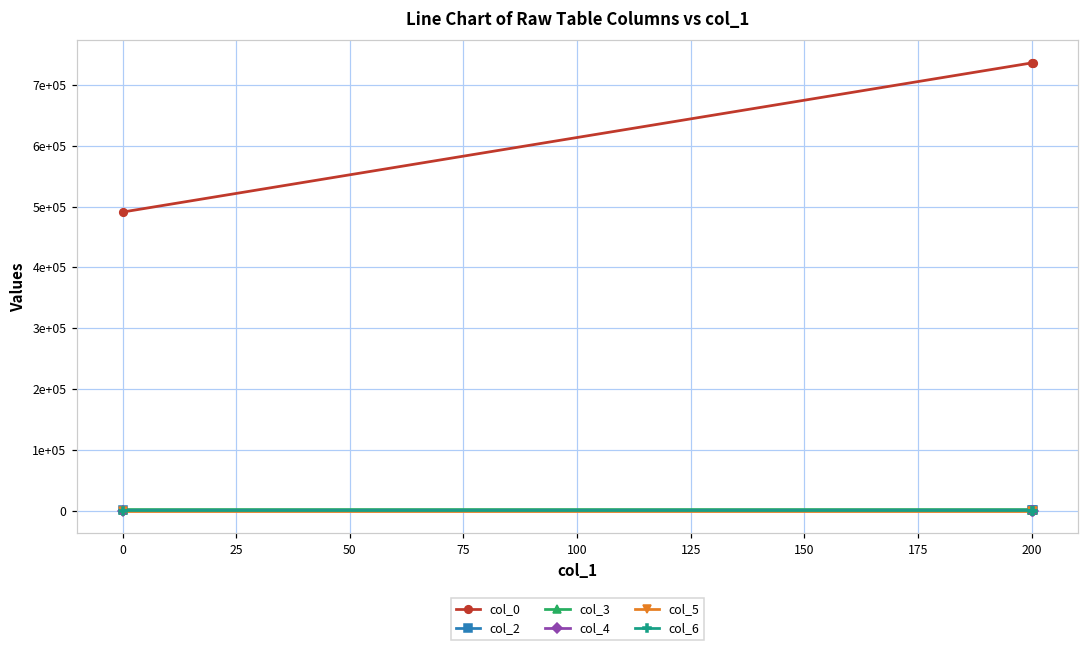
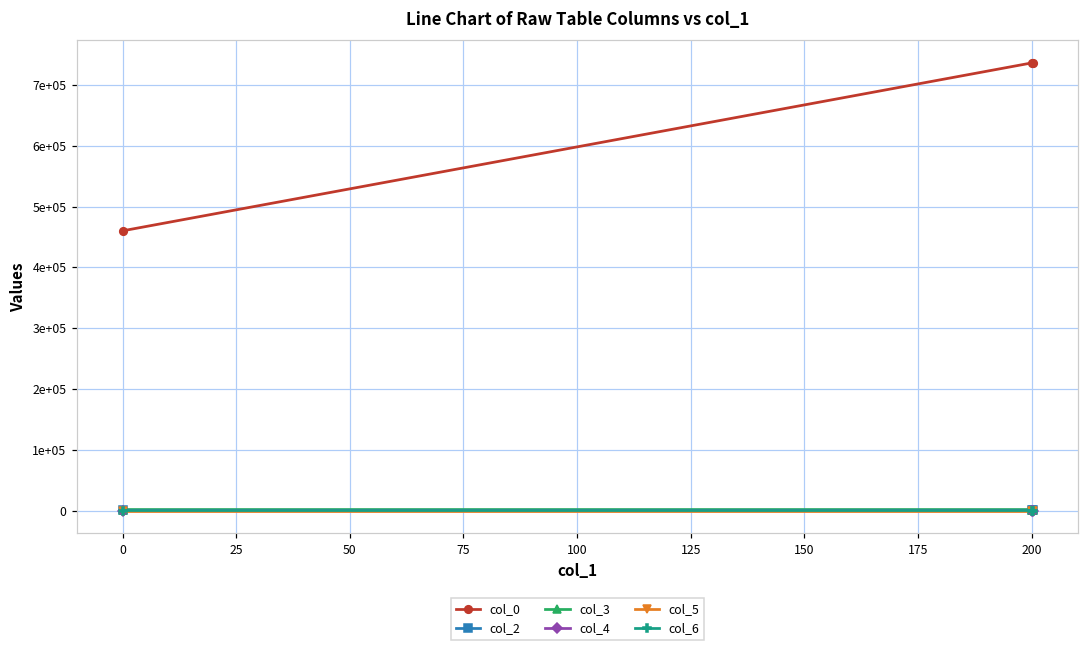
col_0, 0: 490000 -> 460000
